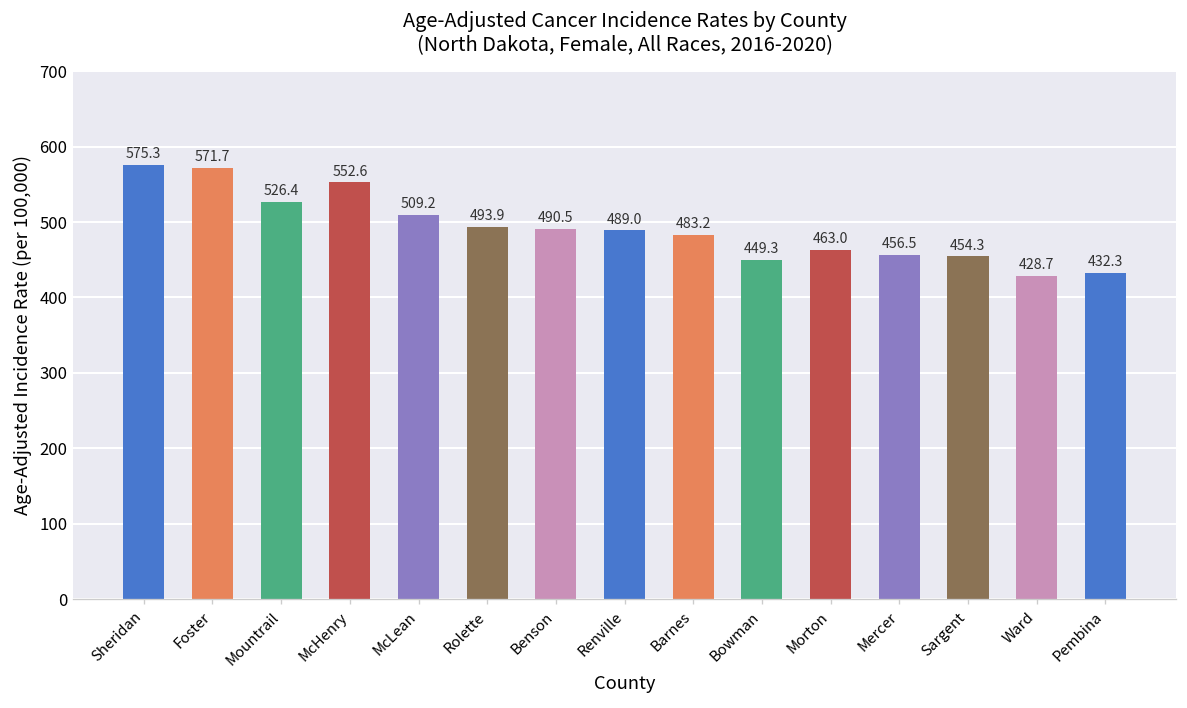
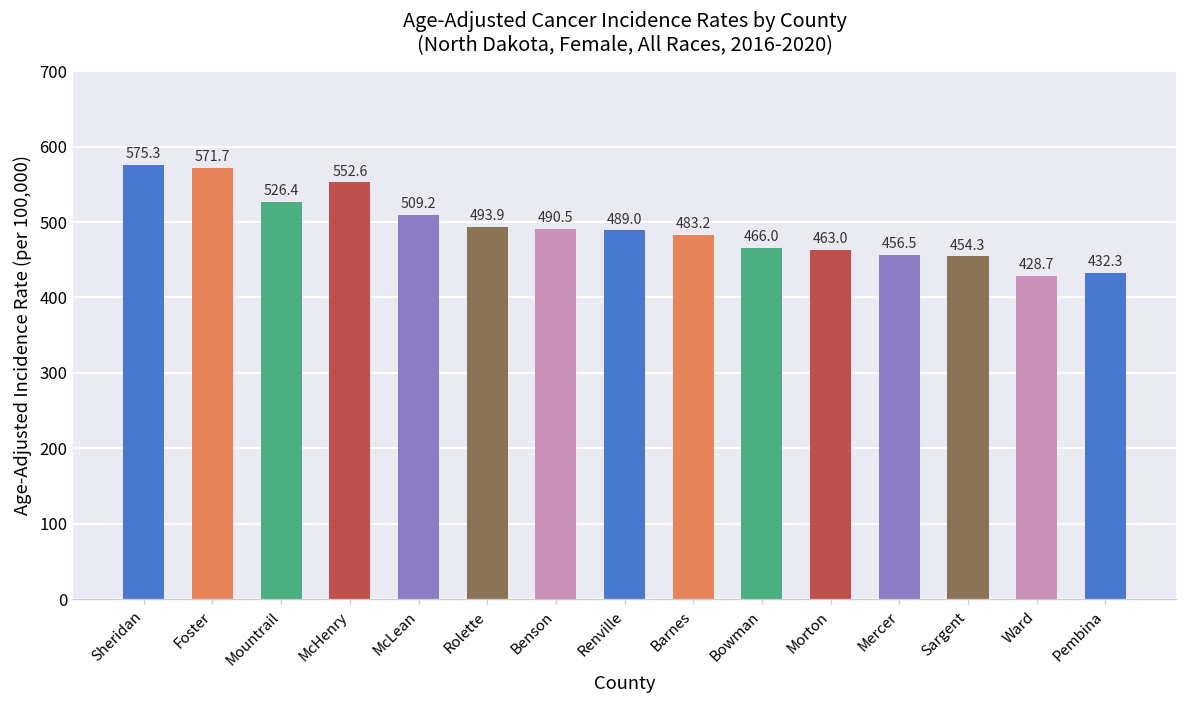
Bowman: 449.3 -> 466.0
